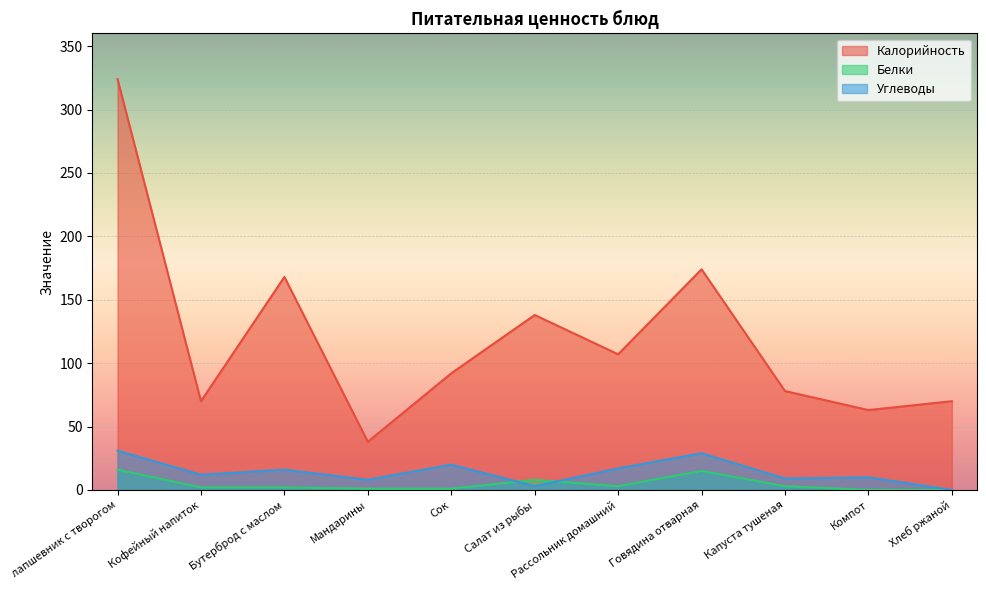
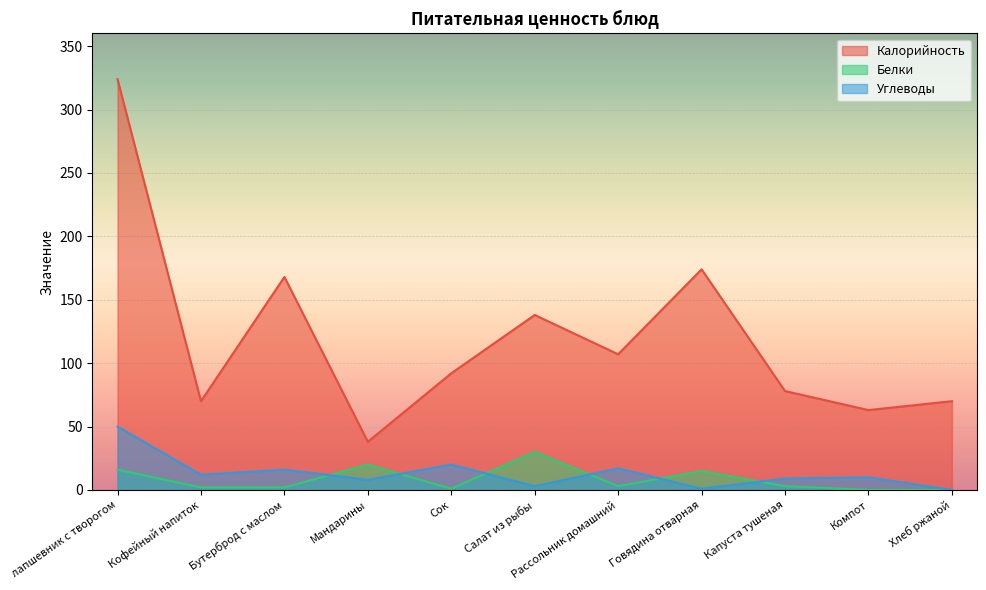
Углеводы, лапшевник с творогом: 31 -> 50
Белки, Мандарины: 1 -> 20
Белки, Салат из рыбы: 8 -> 30
Углеводы, Говядина отварная: 29 -> 1
